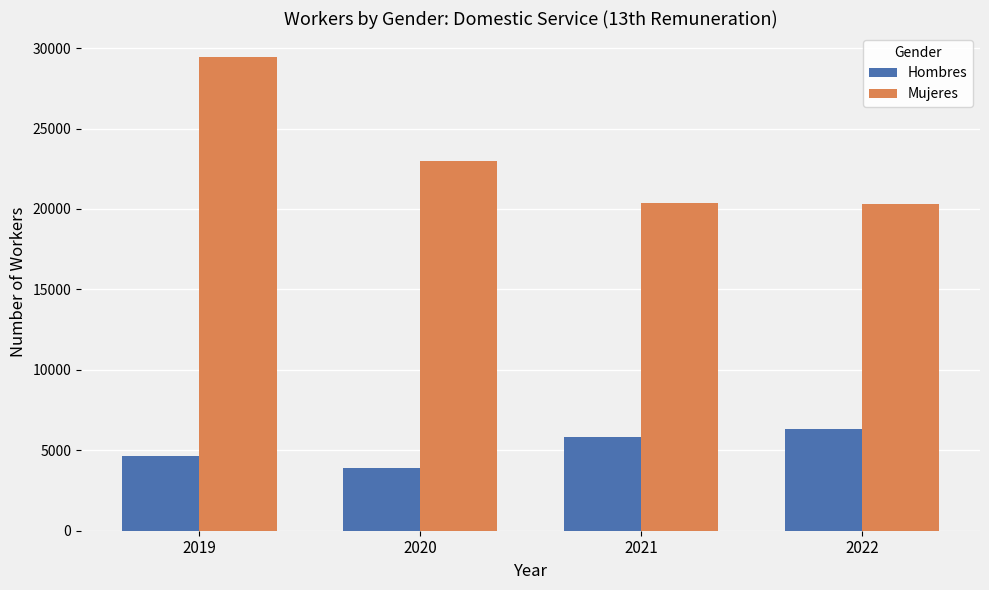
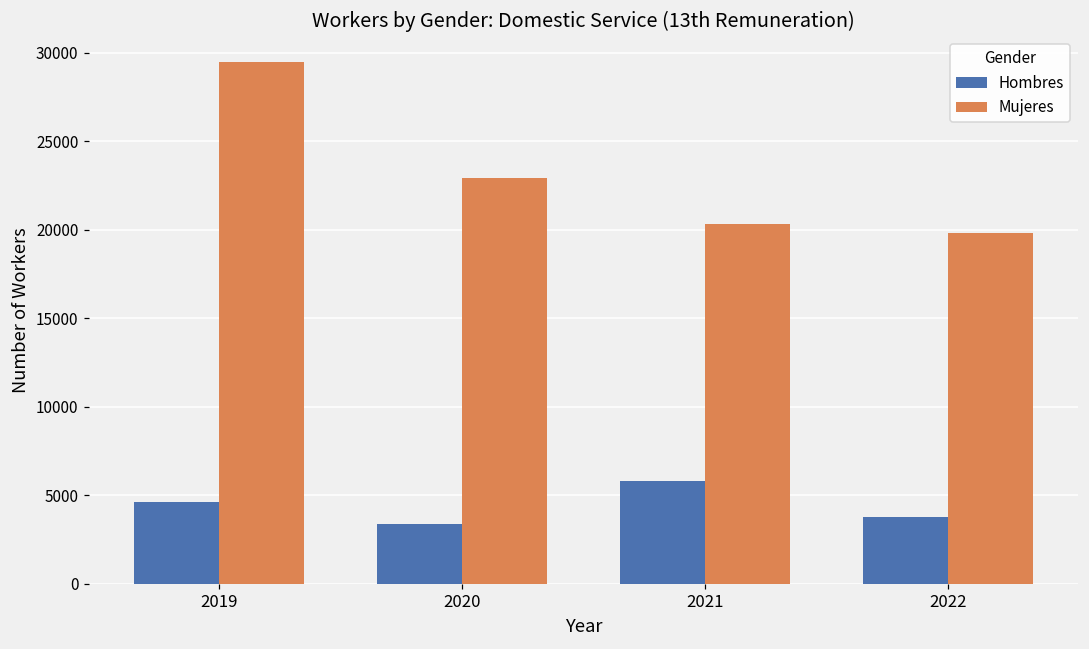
Hombres, 2020: 3900 -> 3400
Hombres, 2022: 6300 -> 3800
Mujeres, 2022: 20300 -> 19800
